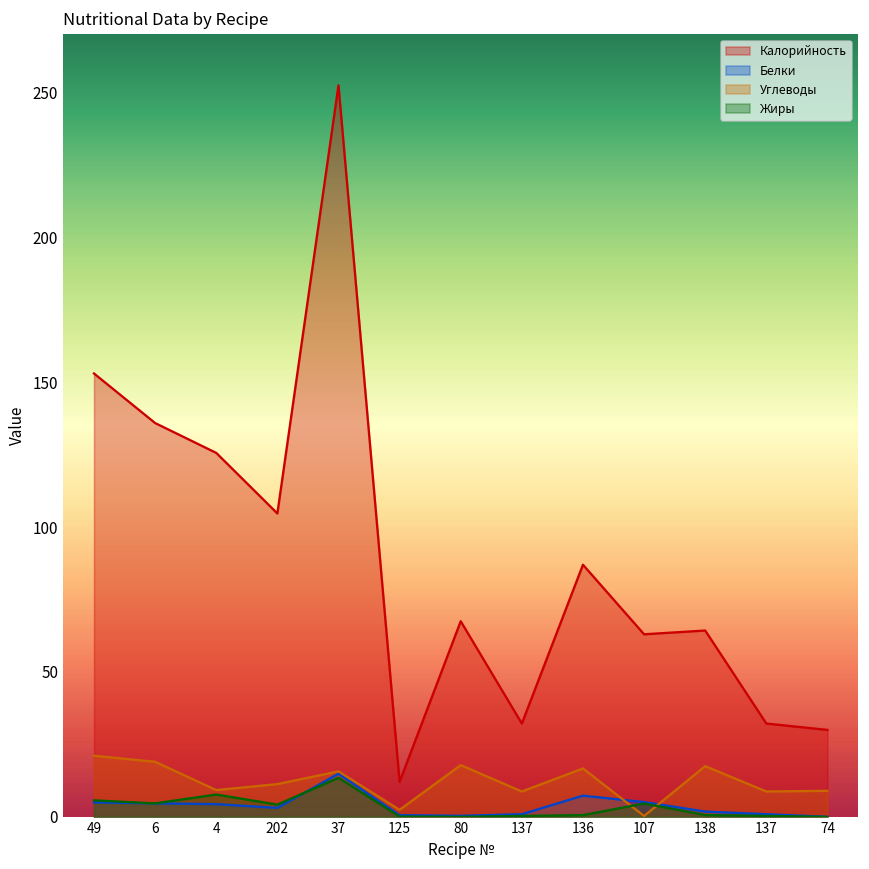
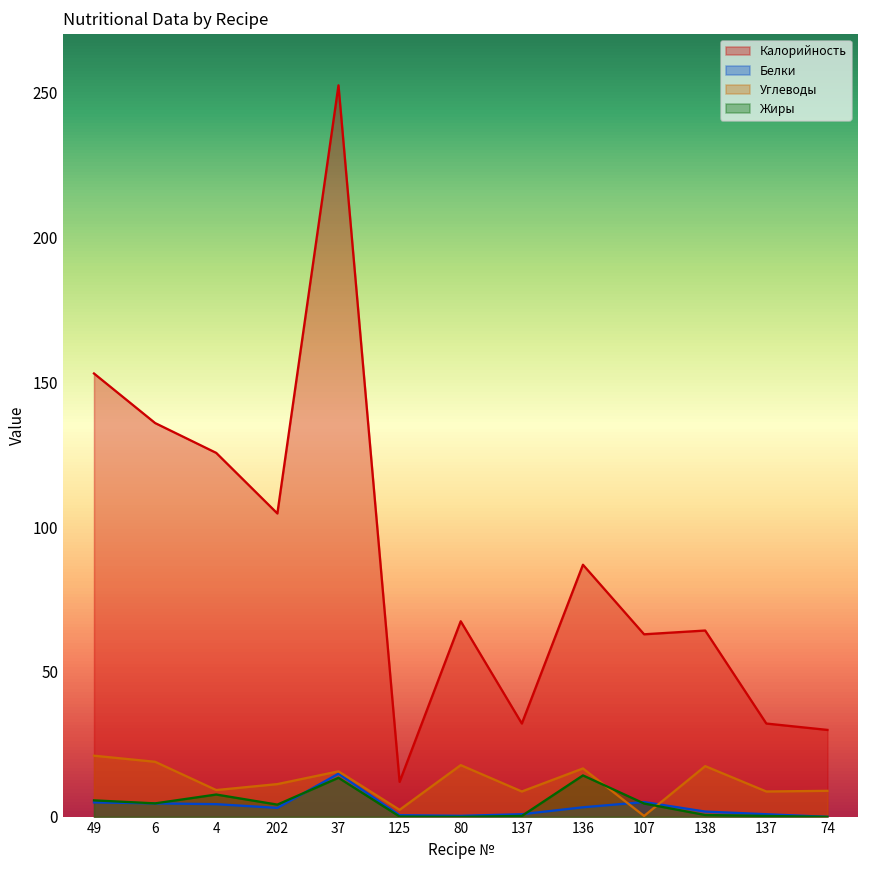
Белки, 136: 7 -> 3
Жиры, 136: 1 -> 14
